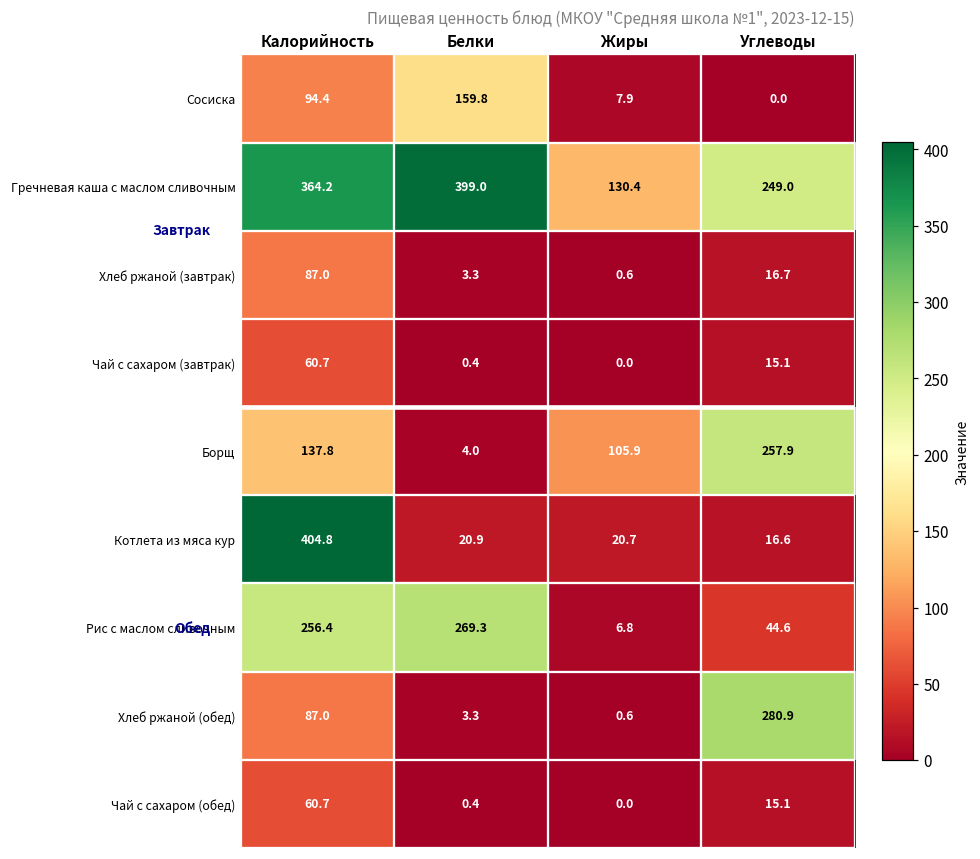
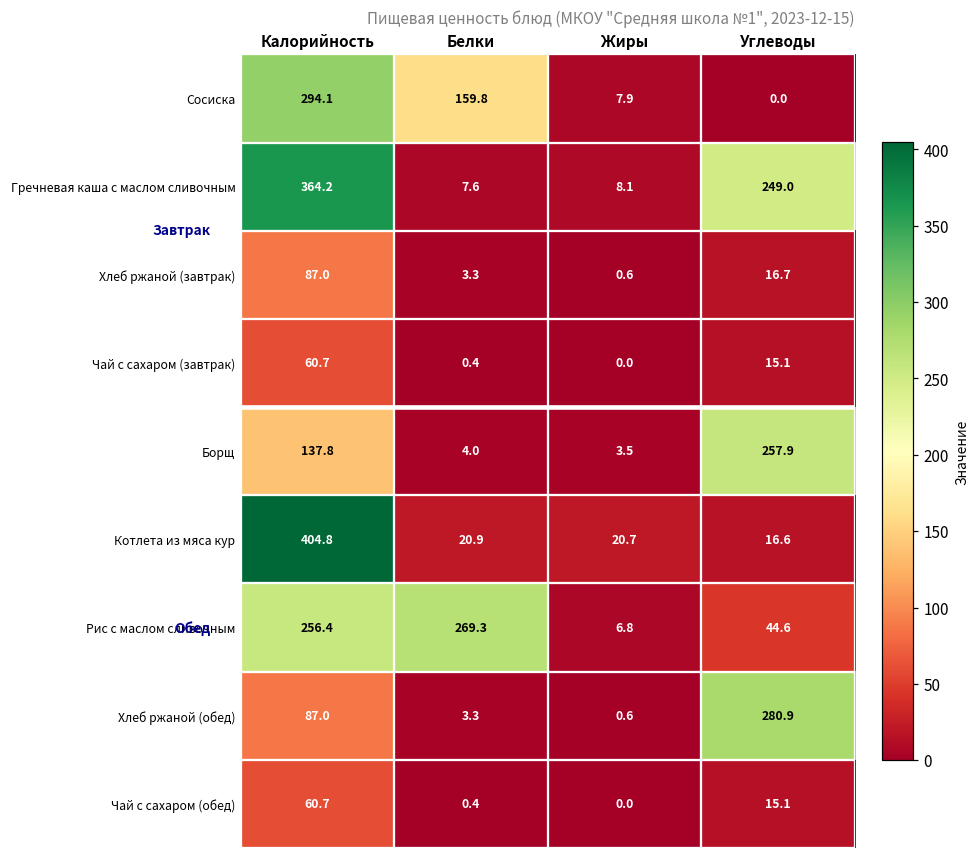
Сосиска, Калорийность: 94.4 -> 294.1
Гречневая каша с маслом сливочным, Белки: 399.0 -> 7.6
Гречневая каша с маслом сливочным, Жиры: 130.4 -> 8.1
Борщ, Жиры: 105.9 -> 3.5
